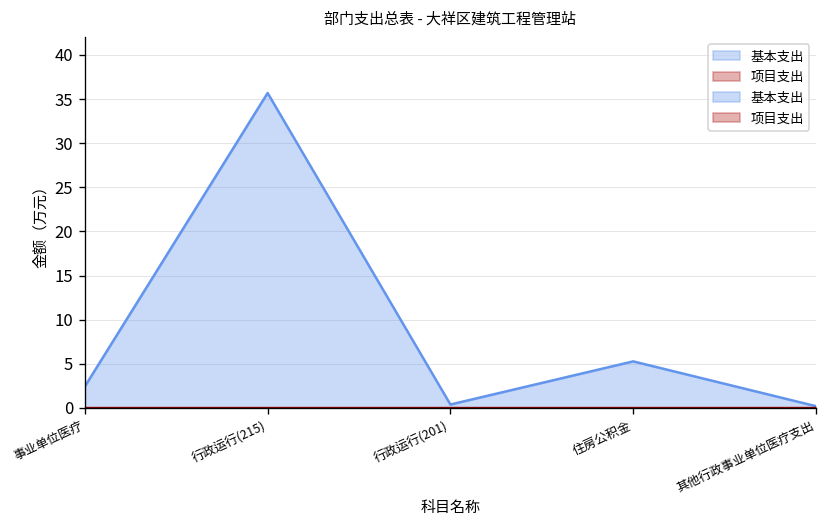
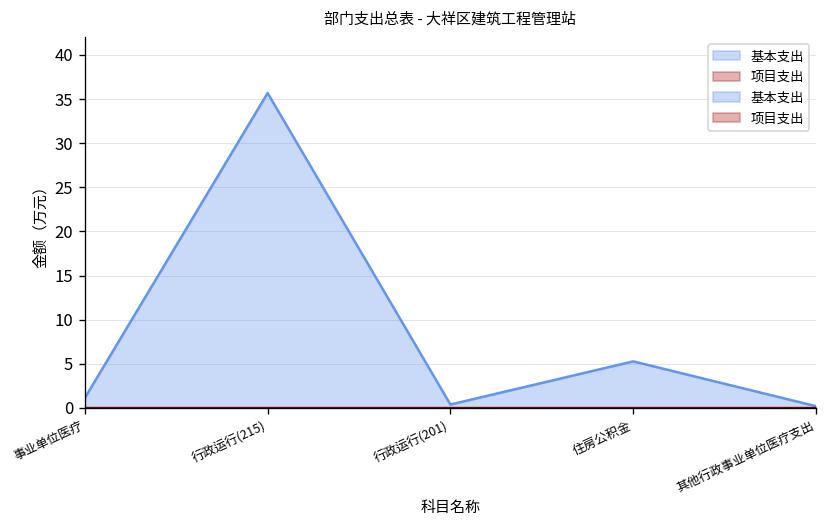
基本支出, 事业单位医疗: 2 -> 1
